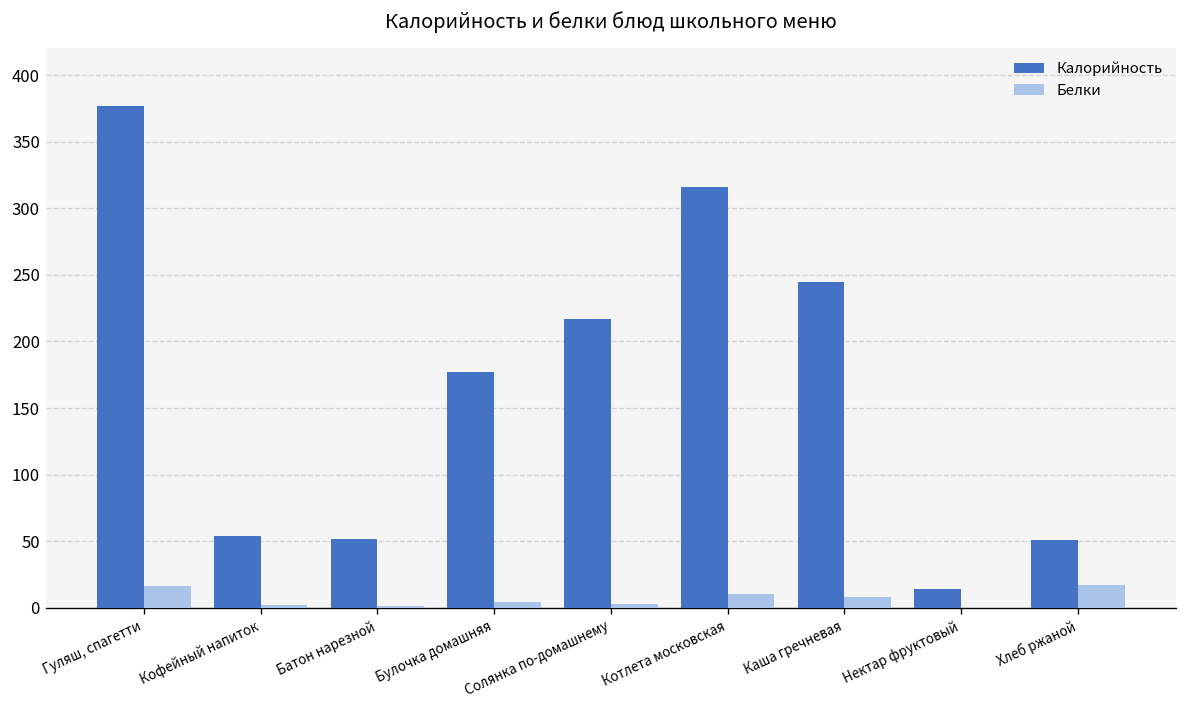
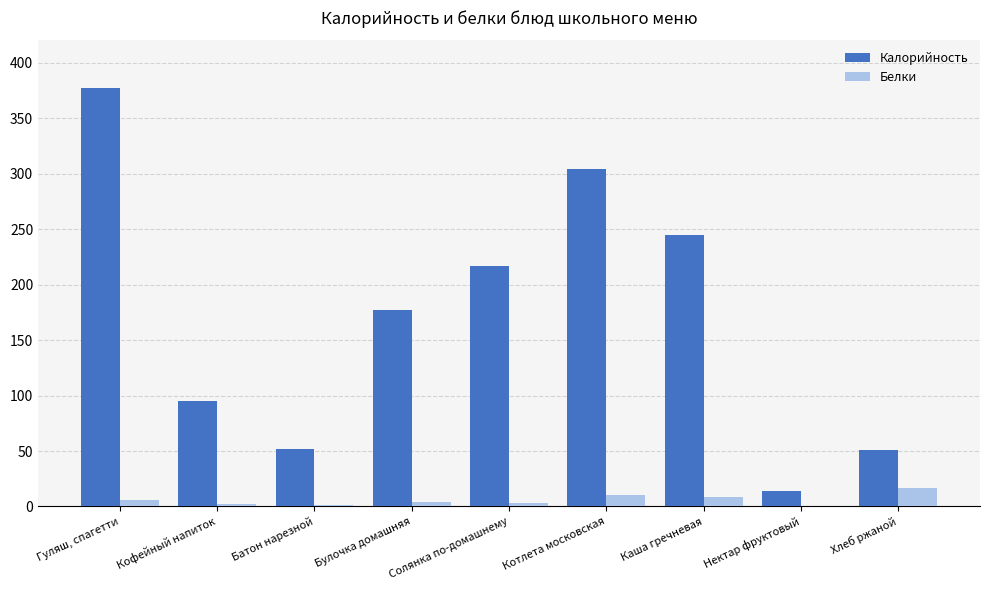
Белки, Гуляш, спагетти: 16 -> 6
Калорийность, Кофейный напиток: 54 -> 95
Калорийность, Котлета московская: 316 -> 304
